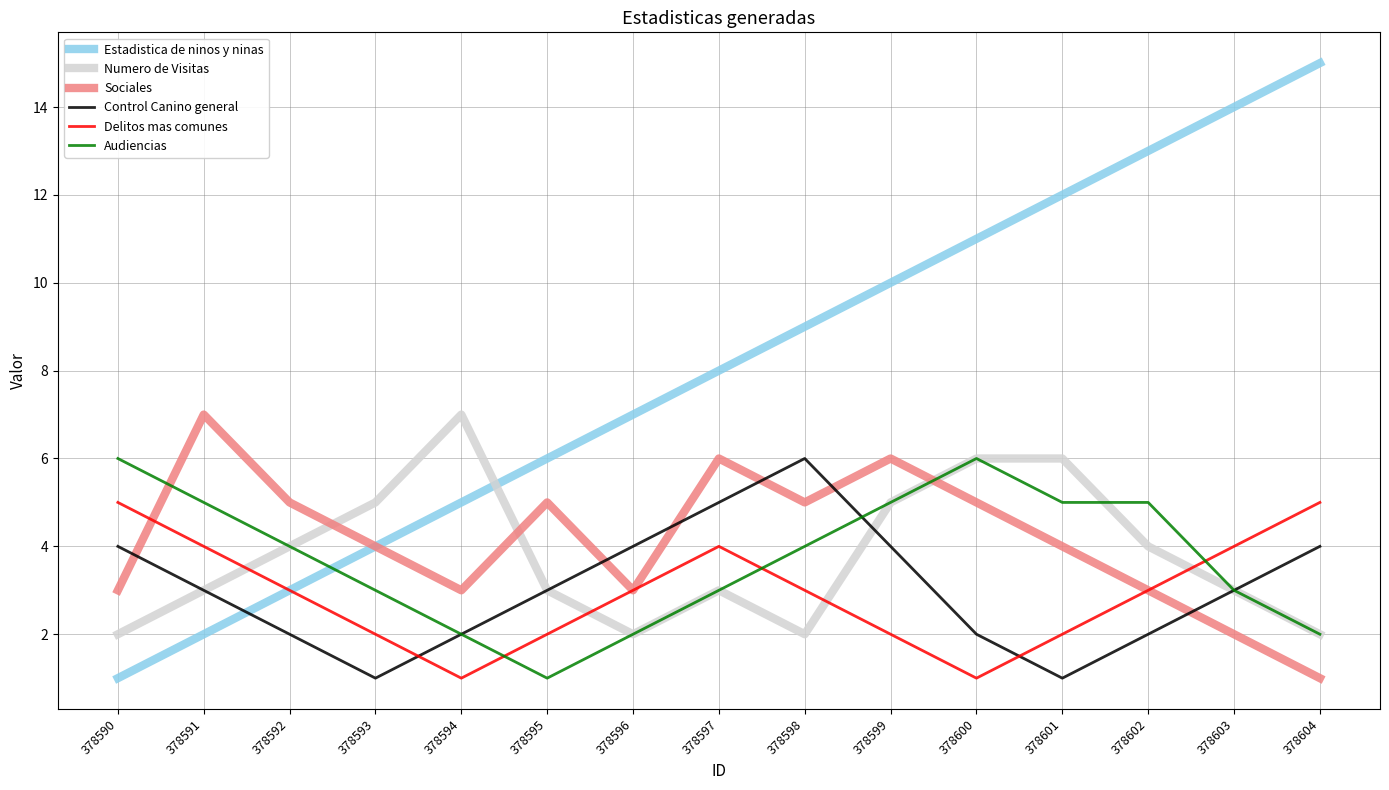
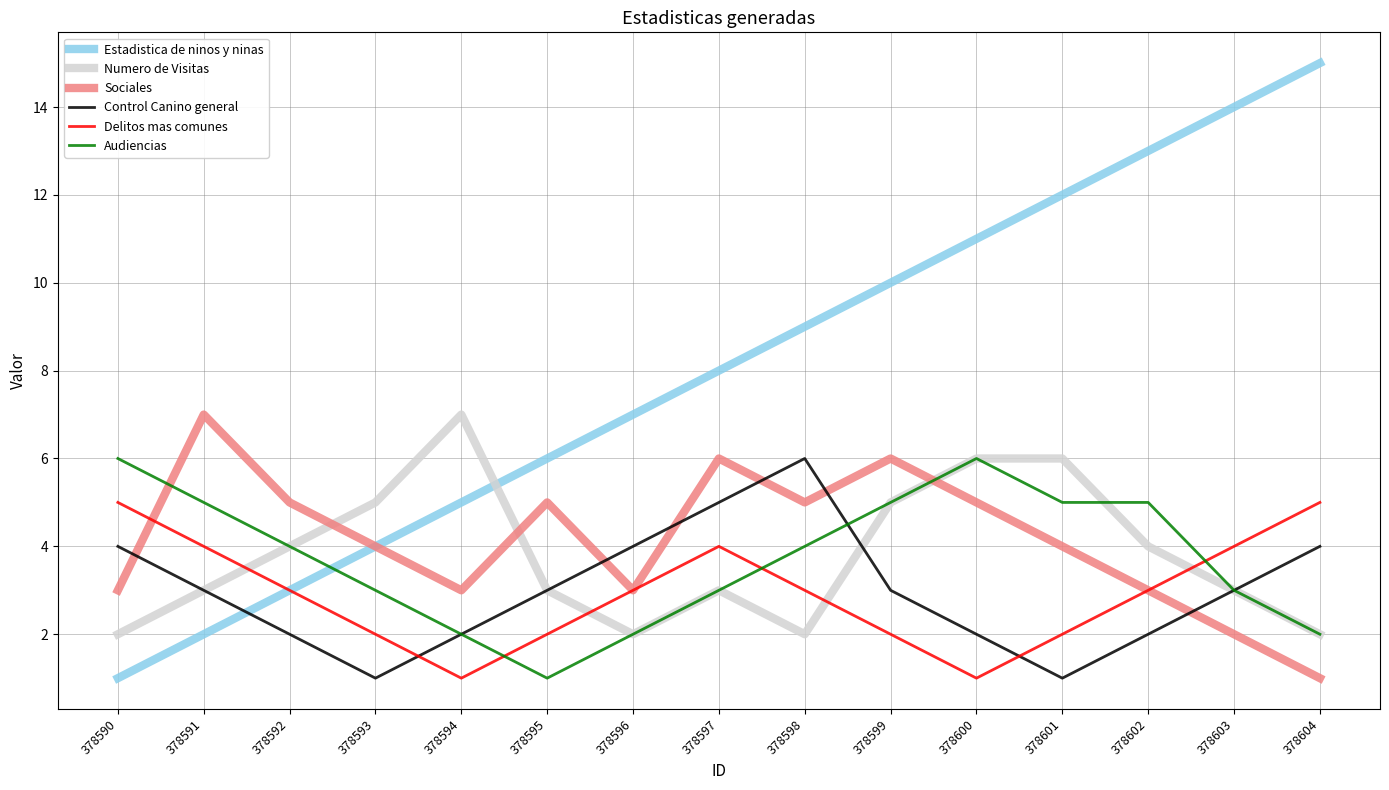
Control Canino general, 378599: 4 -> 3
